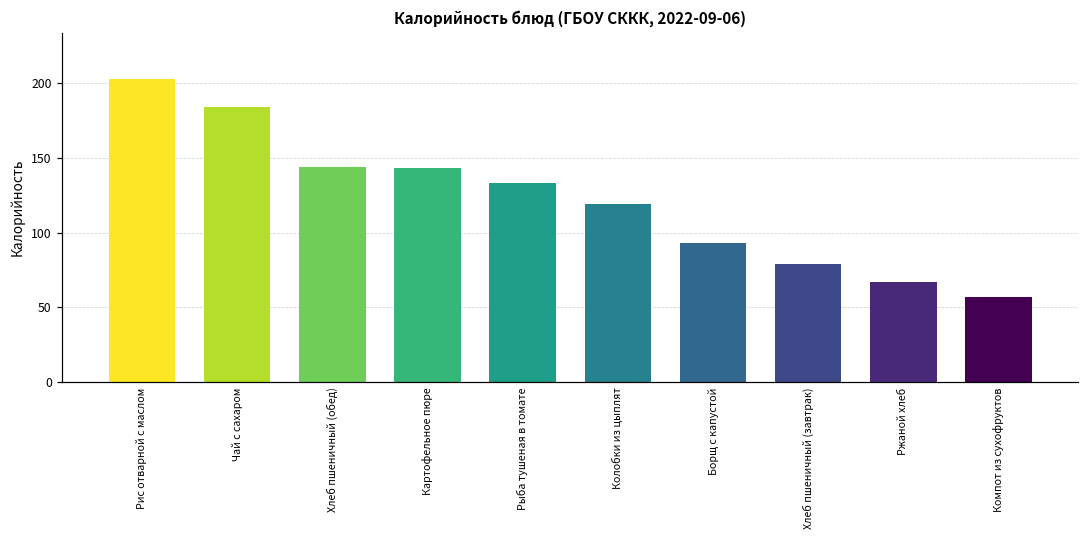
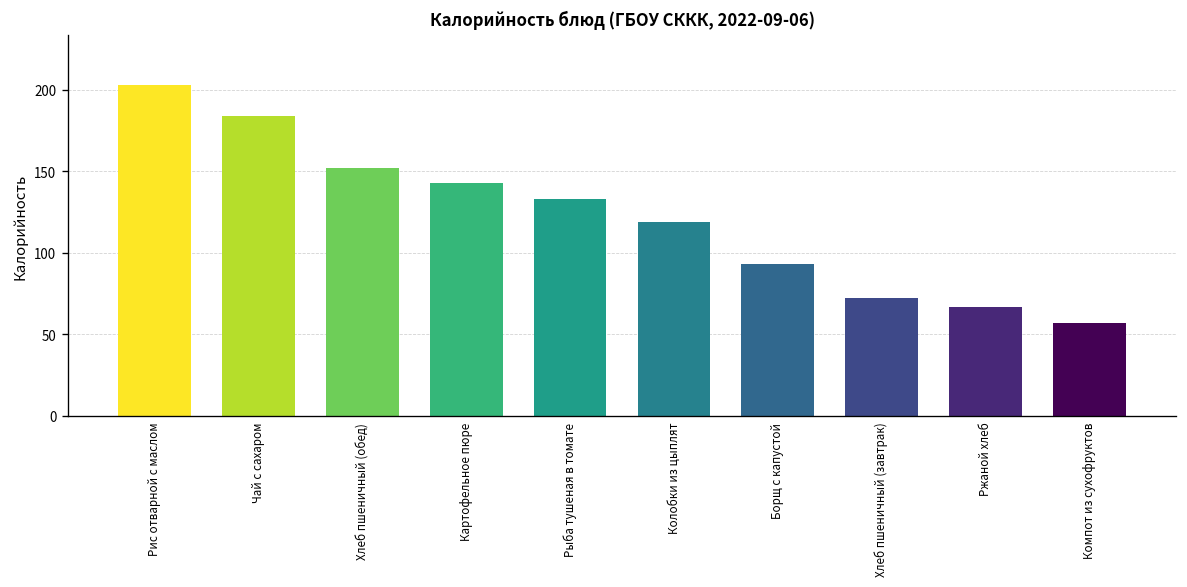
Хлеб пшеничный (обед): 144 -> 152
Хлеб пшеничный (завтрак): 79 -> 72
